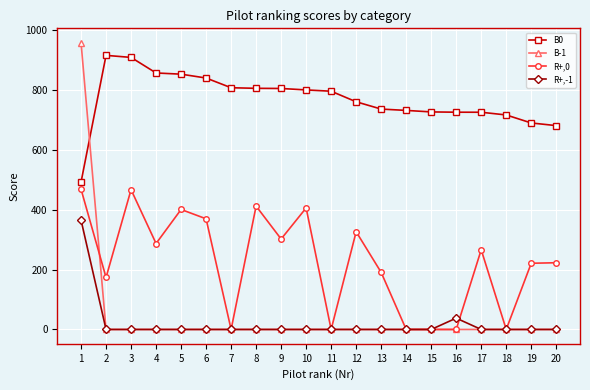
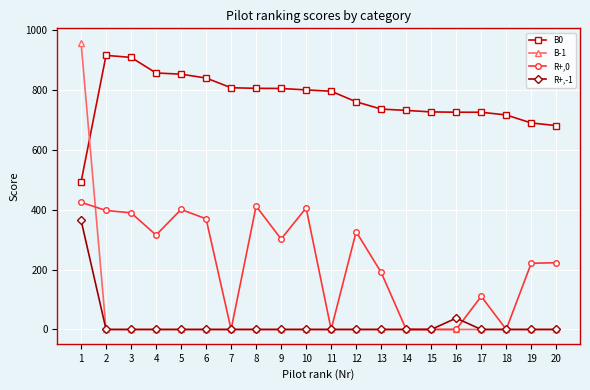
R+,0, 1: 470 -> 420
R+,0, 2: 170 -> 400
R+,0, 3: 470 -> 390
R+,0, 4: 290 -> 320
R+,0, 17: 270 -> 110
